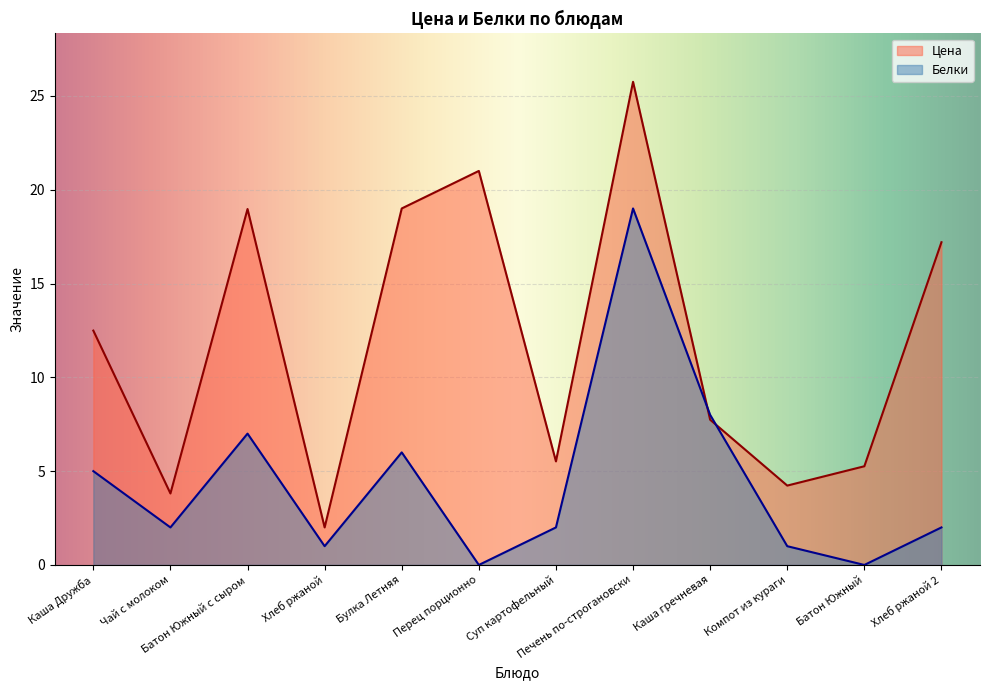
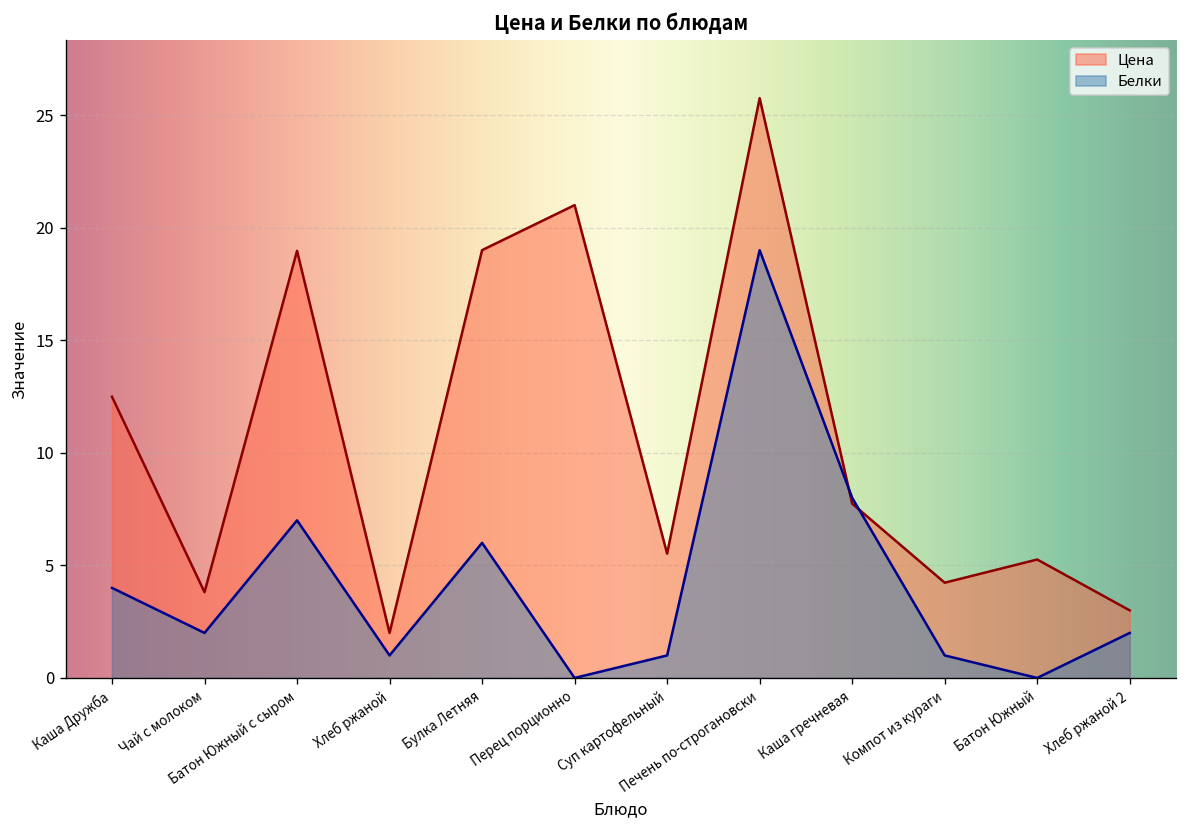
Белки, Каша Дружба: 5 -> 4
Белки, Суп картофельный: 2 -> 1
Цена, Хлеб ржаной 2: 17.2 -> 3.0
